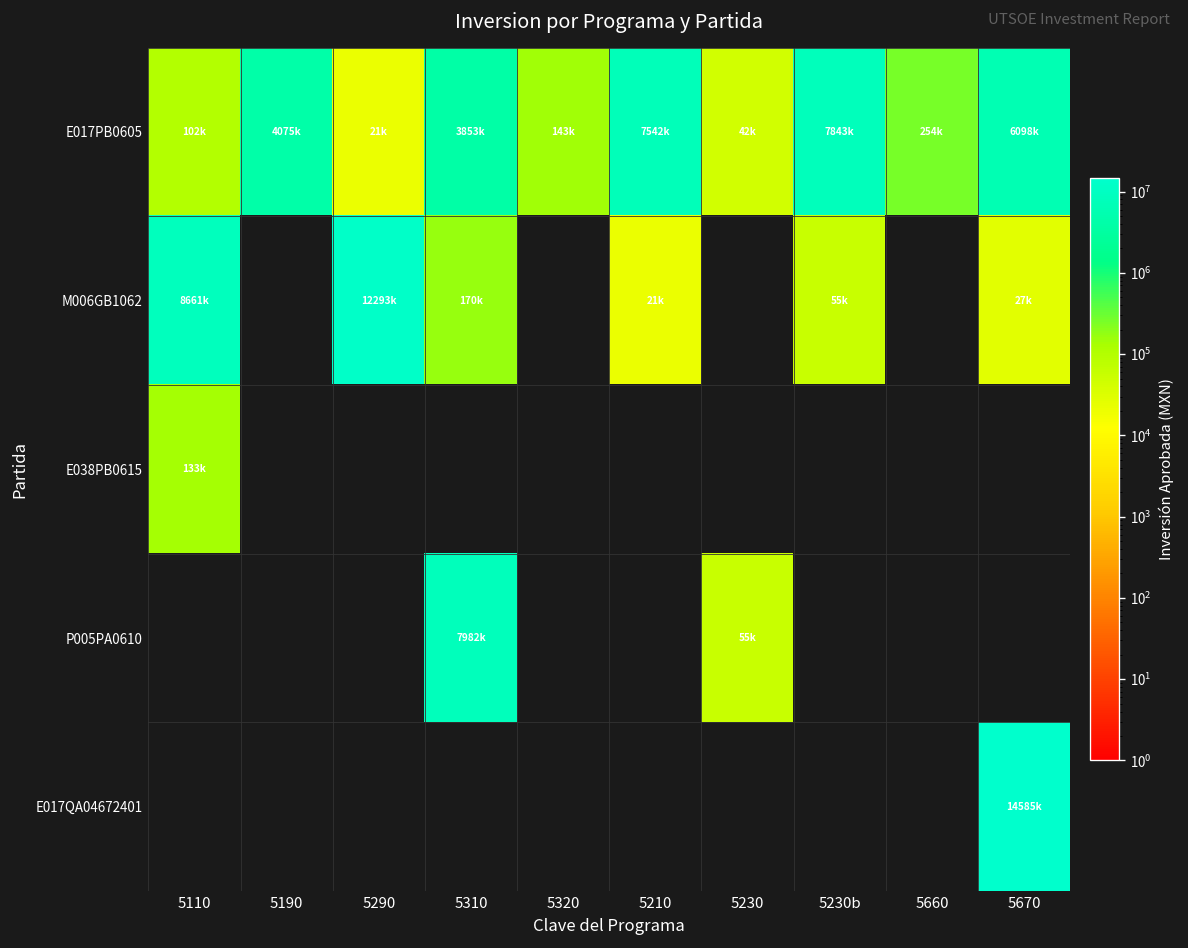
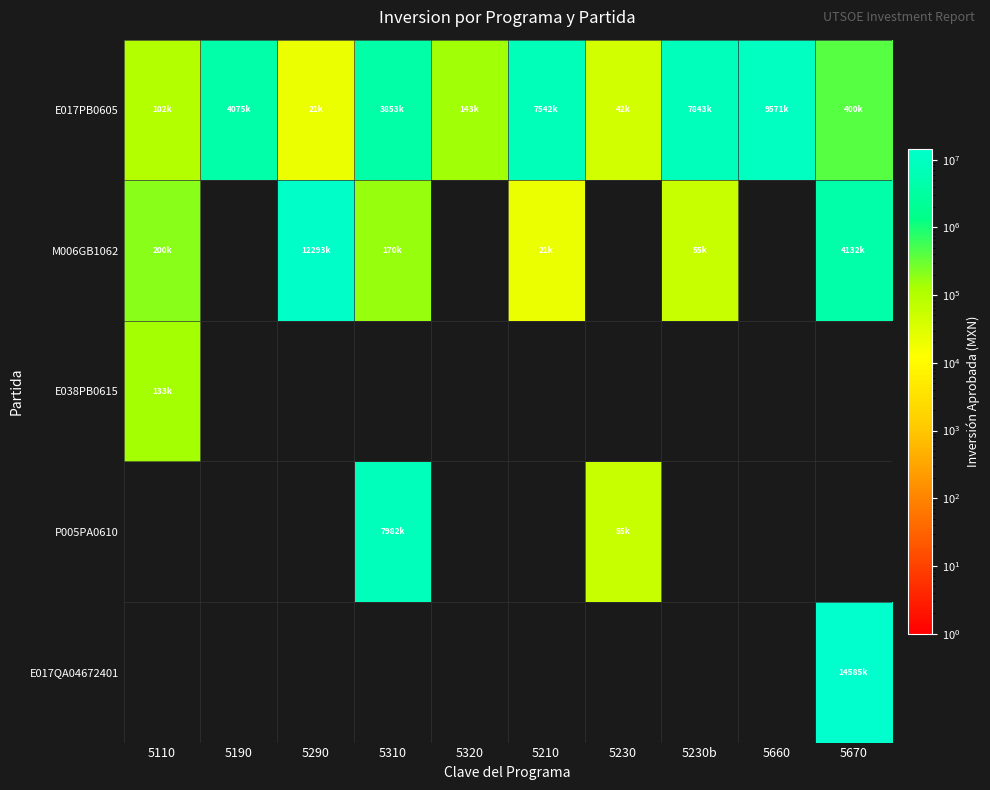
E017PB0605, 5660: 254k -> 9571k
E017PB0605, 5670: 6098k -> 400k
M006GB1062, 5110: 8661k -> 200k
M006GB1062, 5670: 27k -> 4132k
